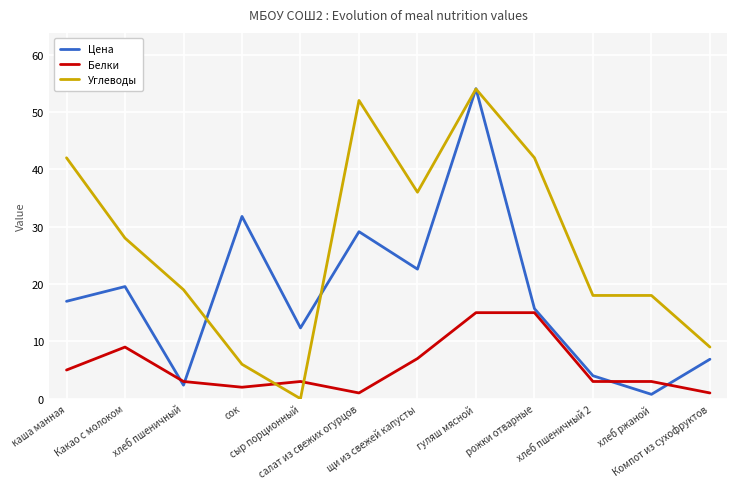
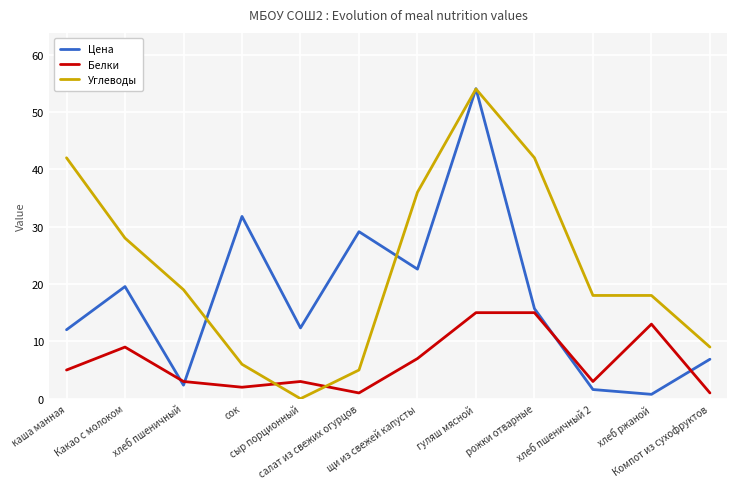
Цена, каша манная: 17 -> 12
Углеводы, салат из свежих огурцов: 52 -> 5
Цена, хлеб пшеничный 2: 4 -> 2
Белки, хлеб ржаной: 3 -> 13
